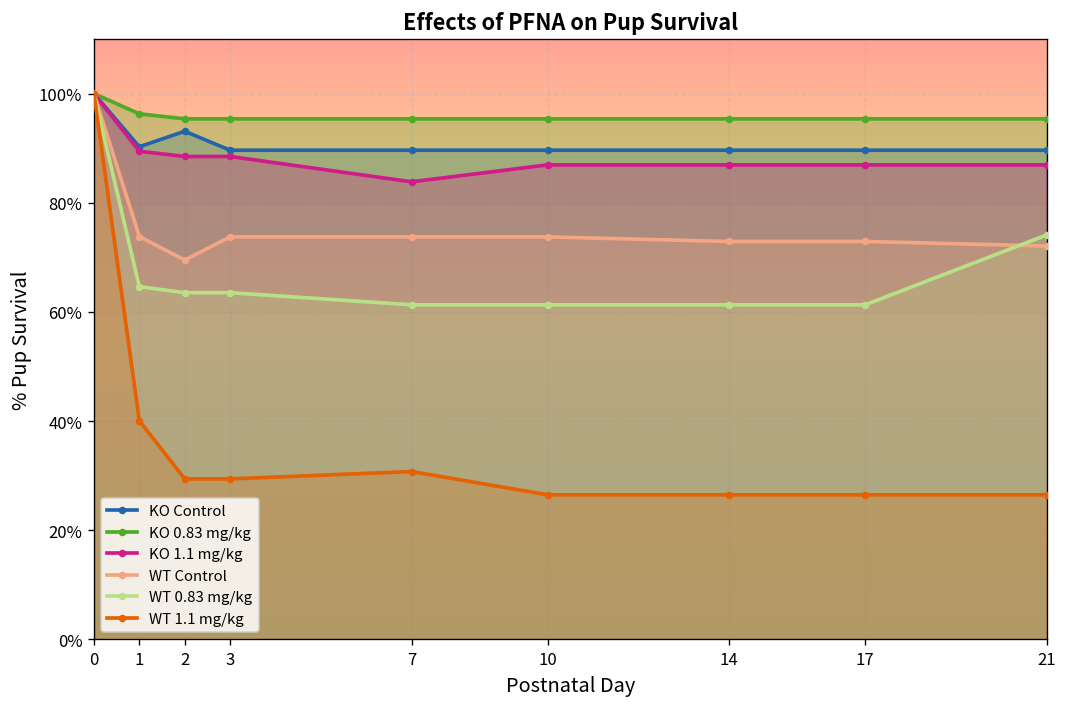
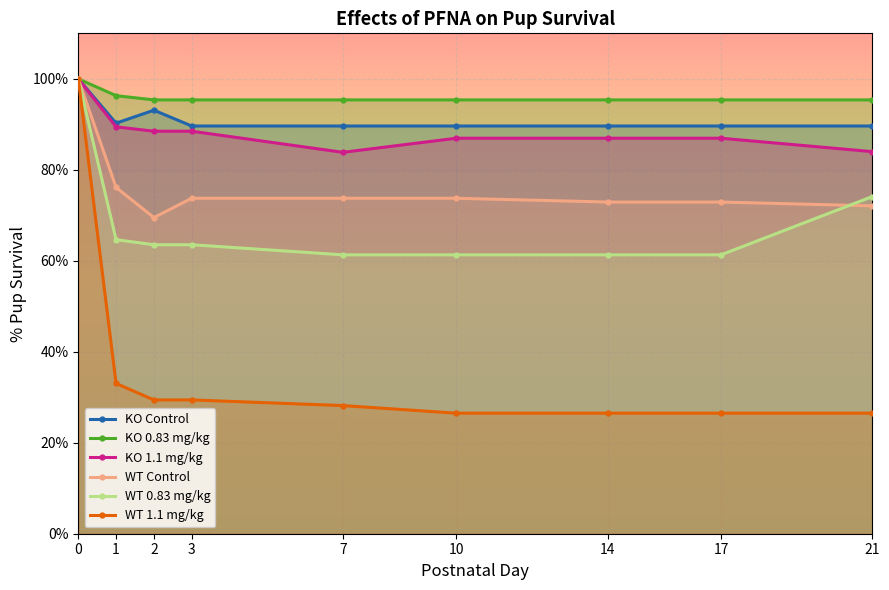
WT Control, 1: 74% -> 76%
WT 1.1 mg/kg, 1: 40% -> 33%
WT 1.1 mg/kg, 7: 31% -> 28%
KO 1.1 mg/kg, 21: 87% -> 84%
